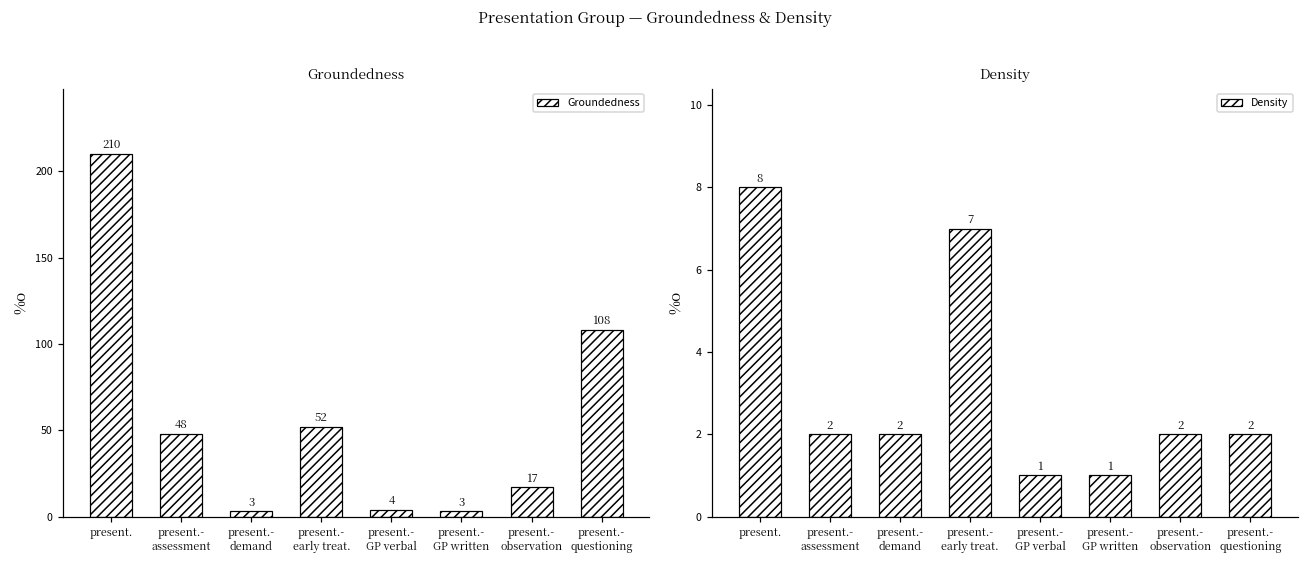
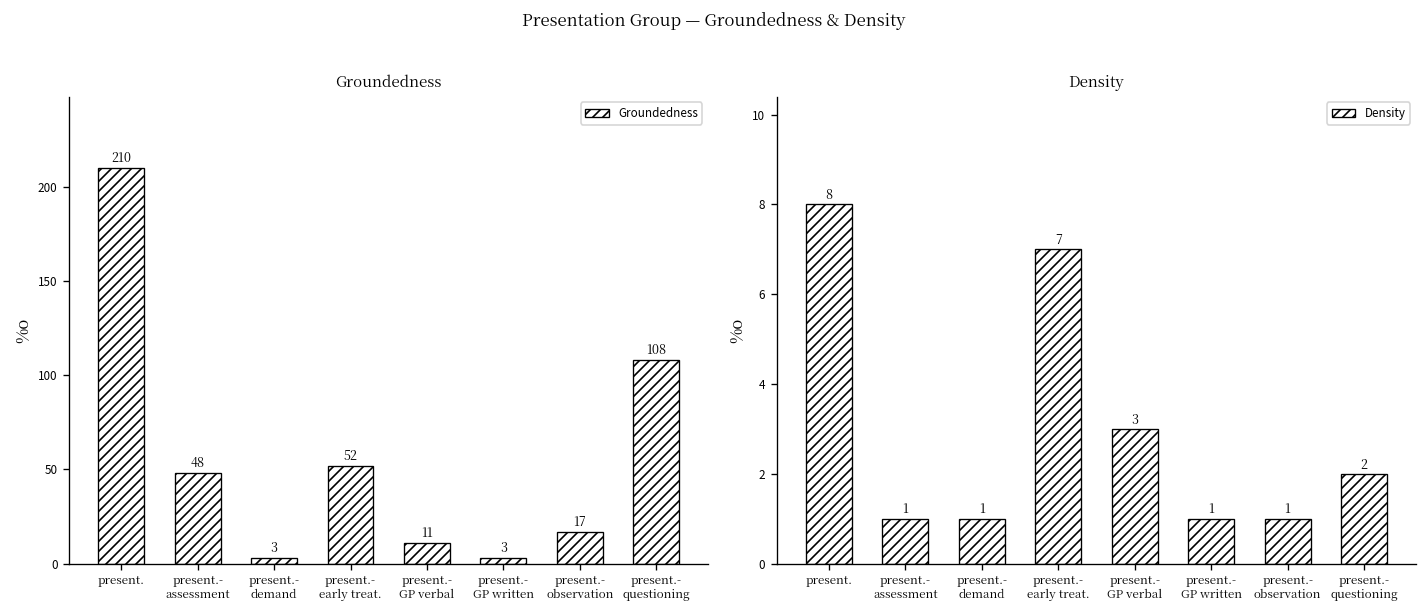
Groundedness, present.- GP verbal: 4 -> 11
Density, present.- assessment: 2 -> 1
Density, present.- demand: 2 -> 1
Density, present.- GP verbal: 1 -> 3
Density, present.- observation: 2 -> 1
